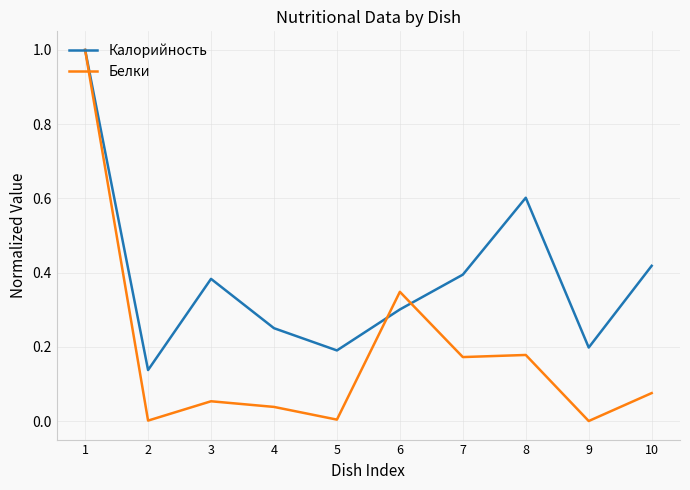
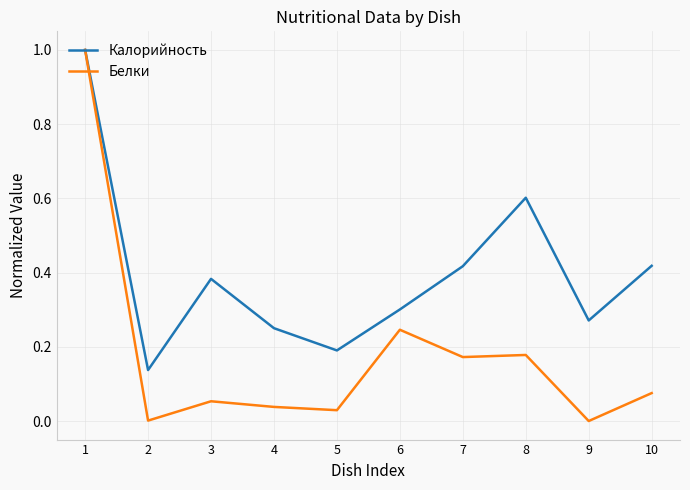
Белки, 5: 0.00 -> 0.03
Белки, 6: 0.35 -> 0.25
Калорийность, 7: 0.39 -> 0.42
Калорийность, 9: 0.20 -> 0.27
